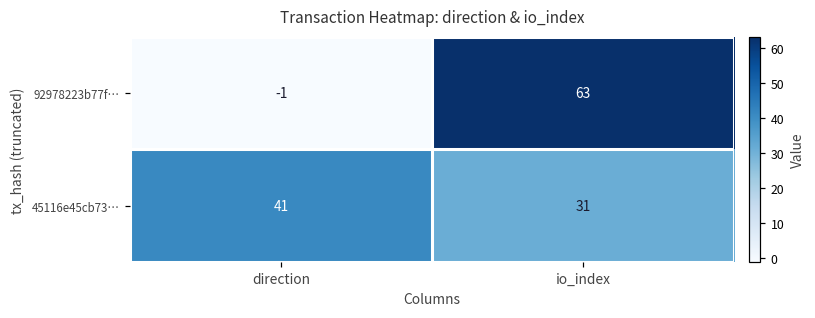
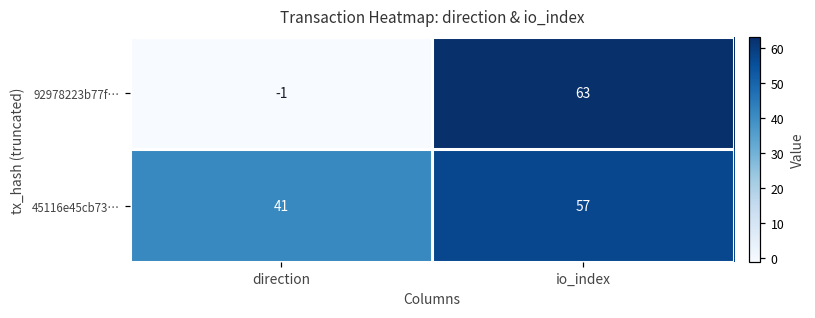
45116e45cb73…, io_index: 31 -> 57
